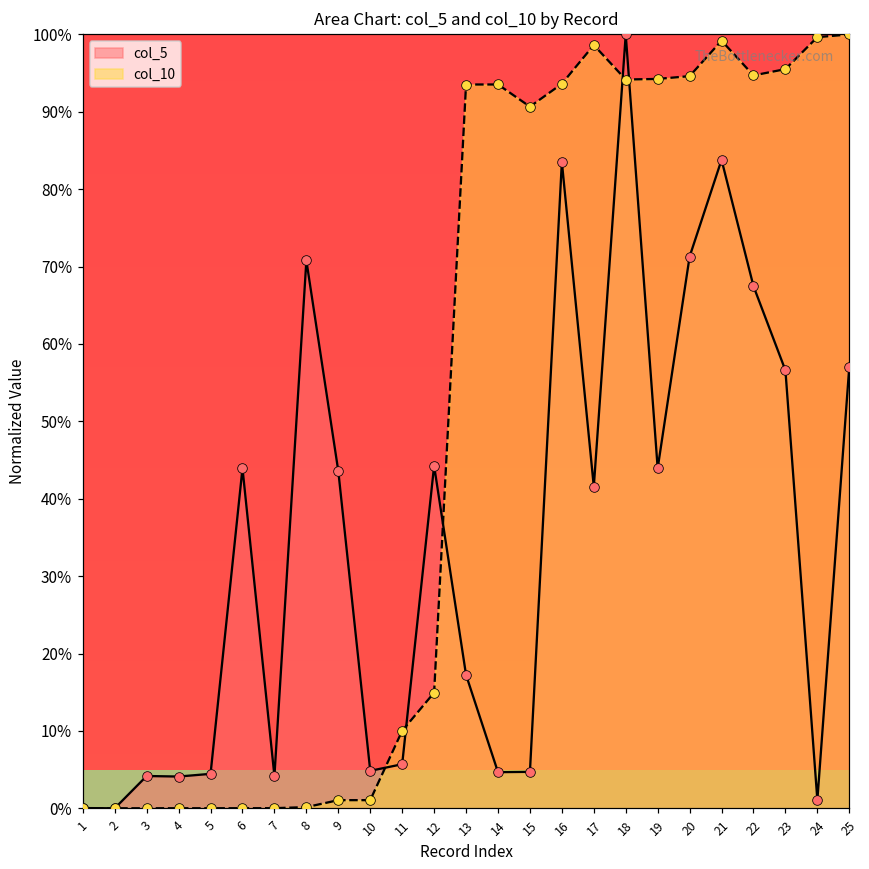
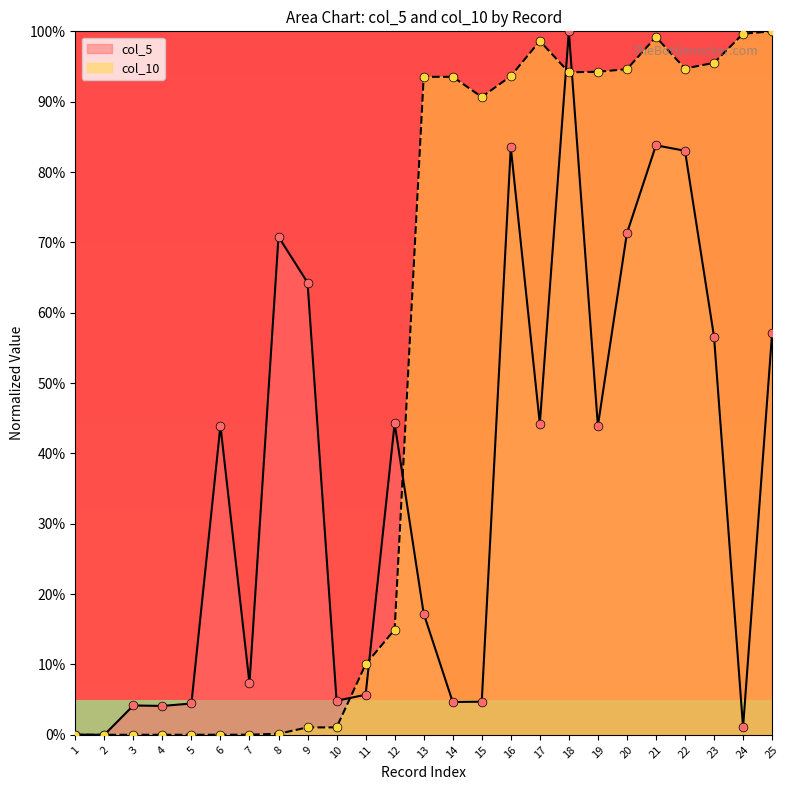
col_5, 7: 4% -> 7%
col_5, 9: 44% -> 64%
col_5, 17: 42% -> 44%
col_5, 22: 67% -> 83%
